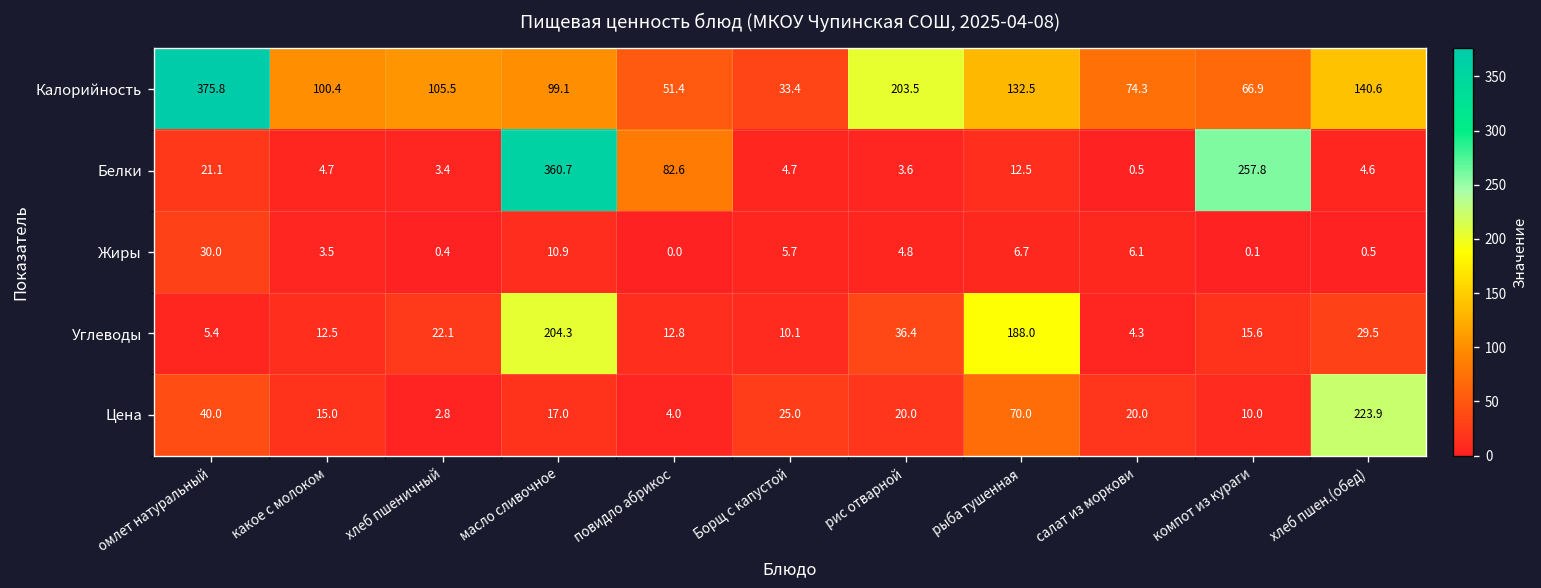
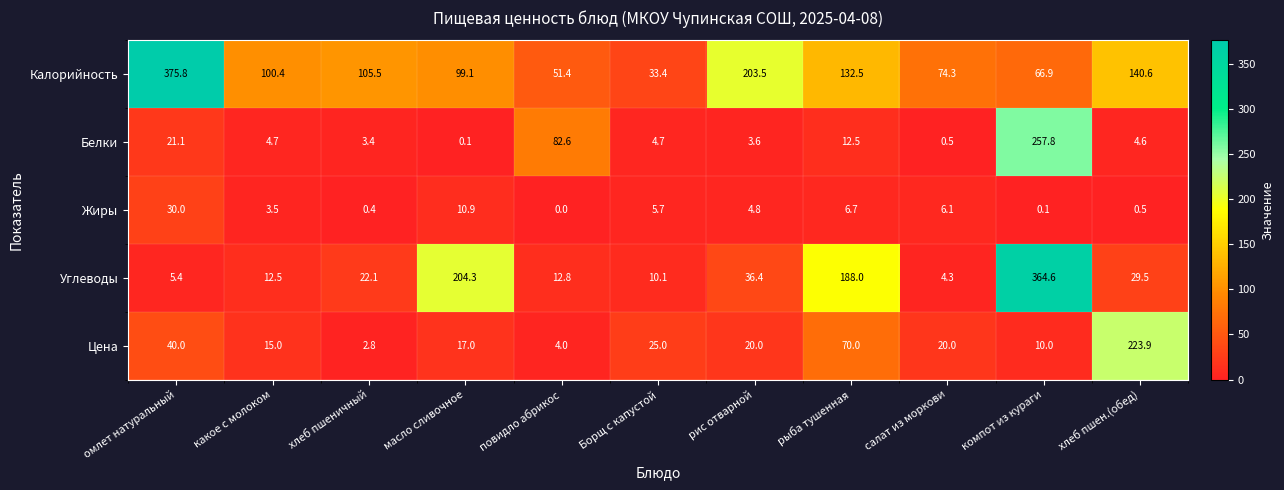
Белки, масло сливочное: 360.7 -> 0.1
Углеводы, компот из кураги: 15.6 -> 364.6
